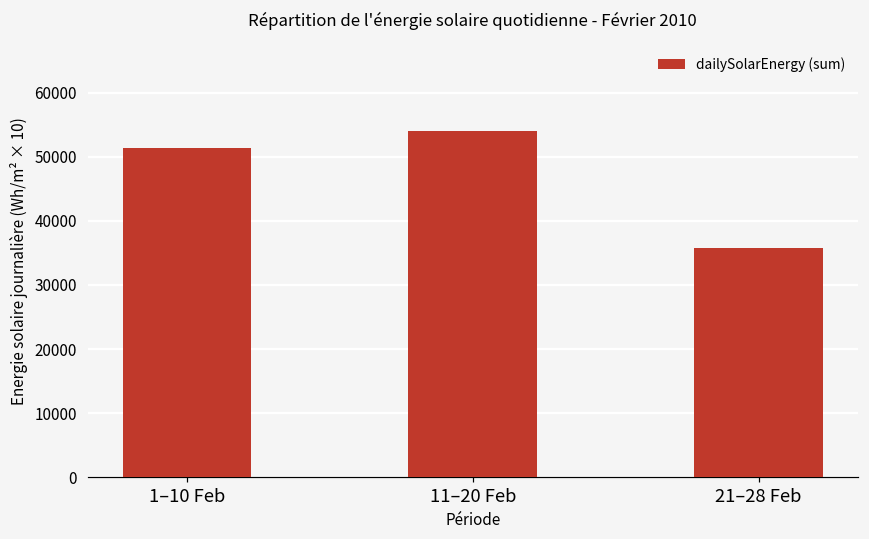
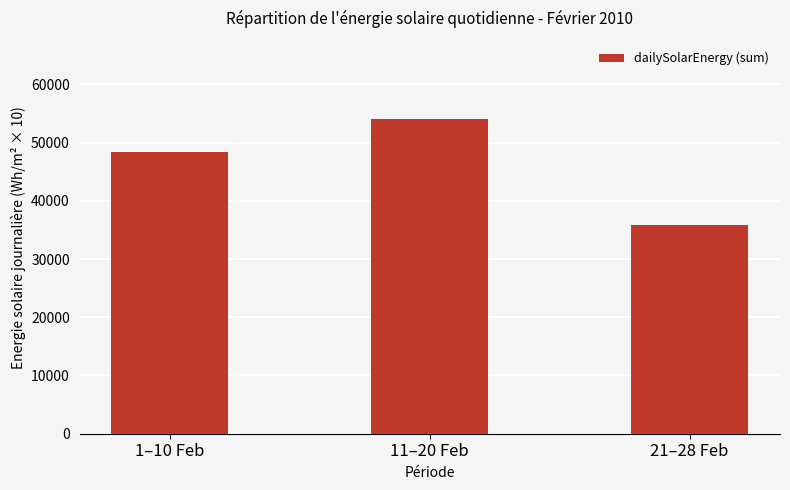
1–10 Feb: 51000 -> 48000
